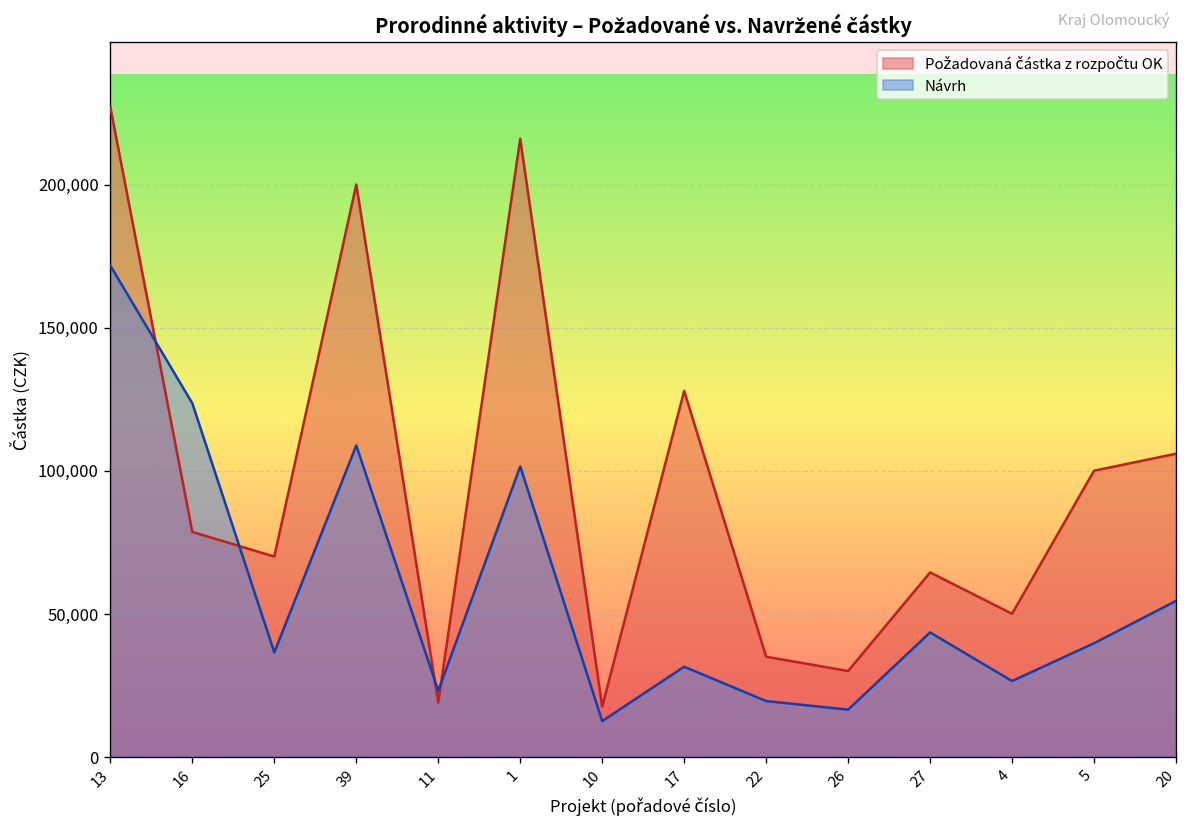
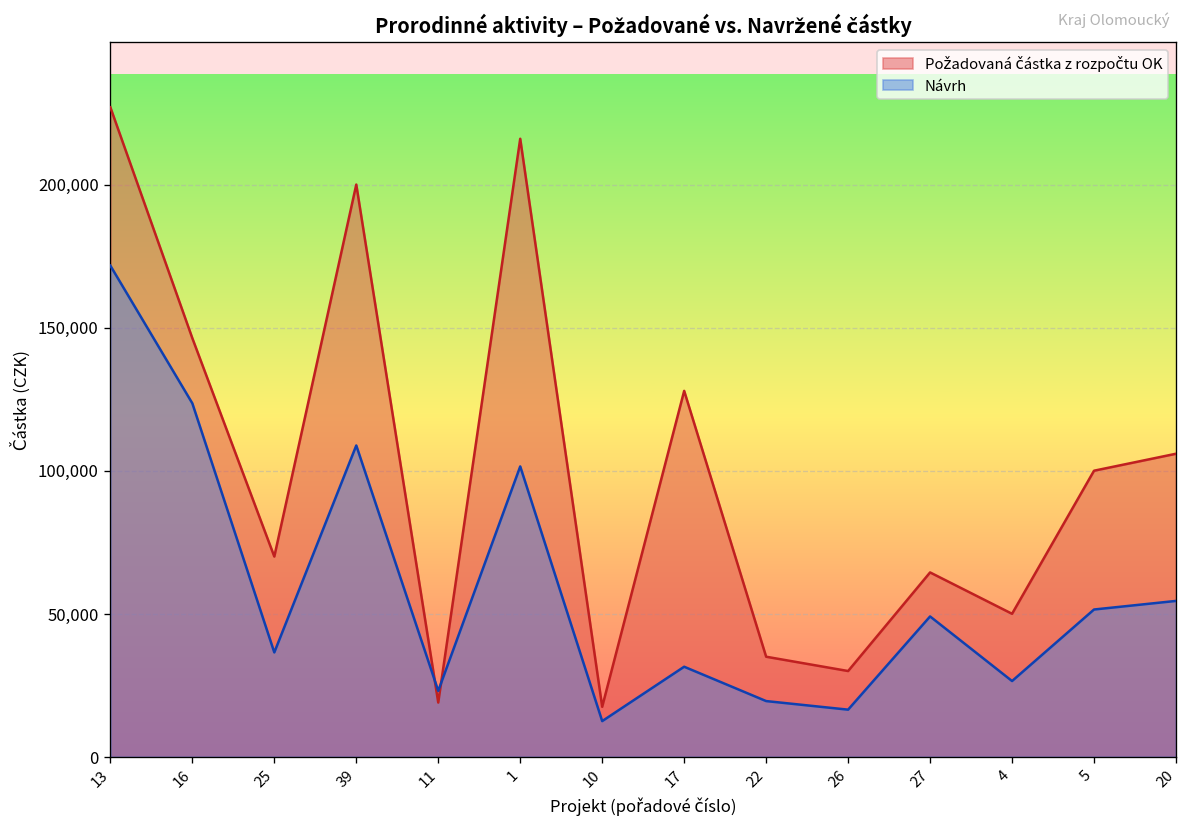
Požadovaná částka z rozpočtu OK, 16: 79,000 -> 146,000
Návrh, 27: 44,000 -> 49,000
Návrh, 5: 40,000 -> 52,000
